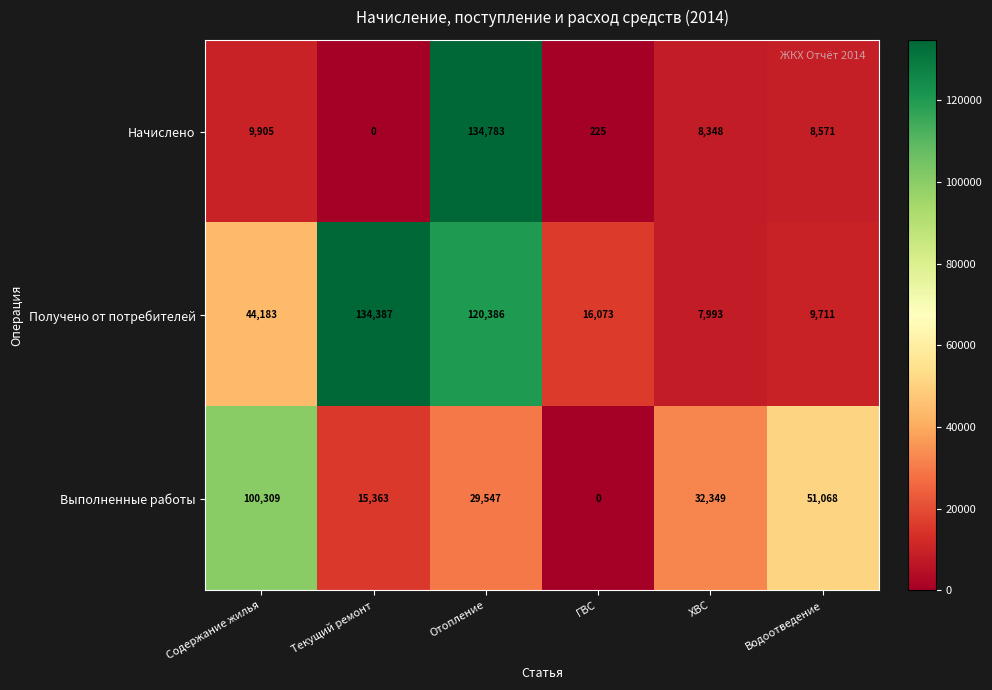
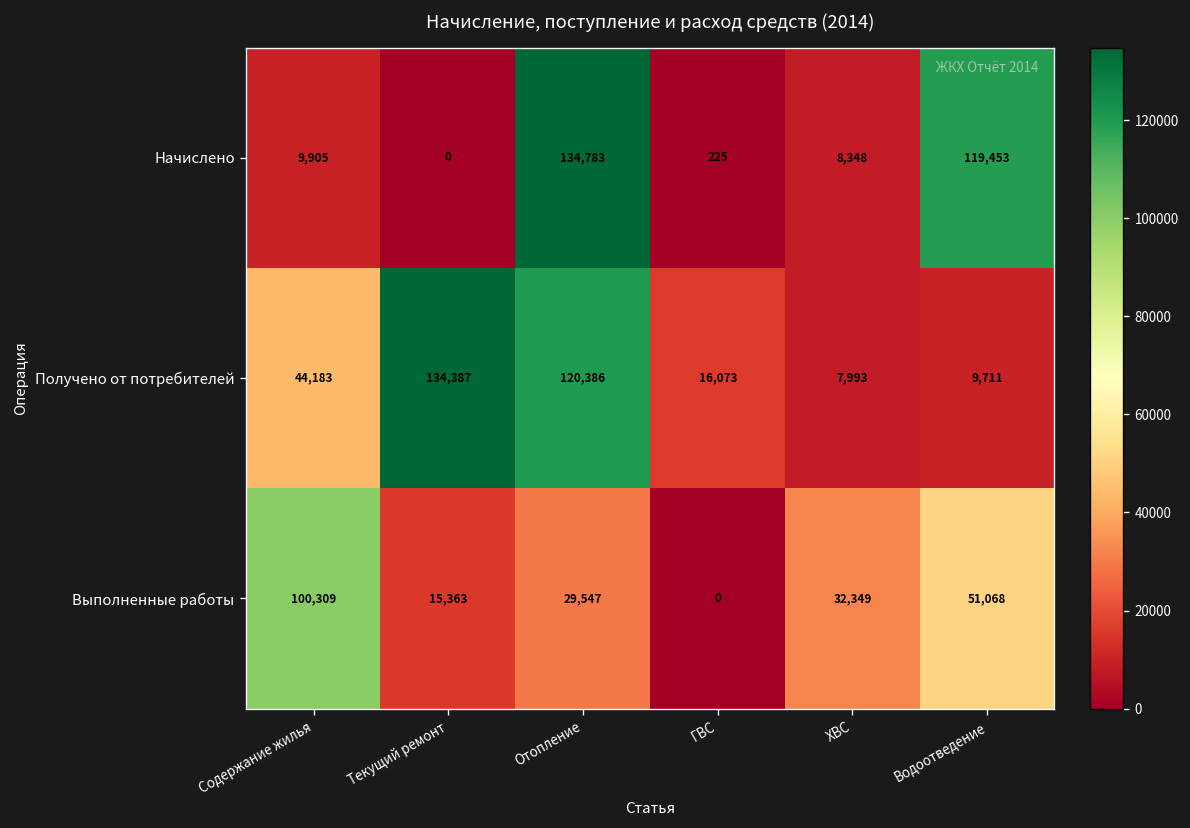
Начислено, Водоотведение: 8,571 -> 119,453
